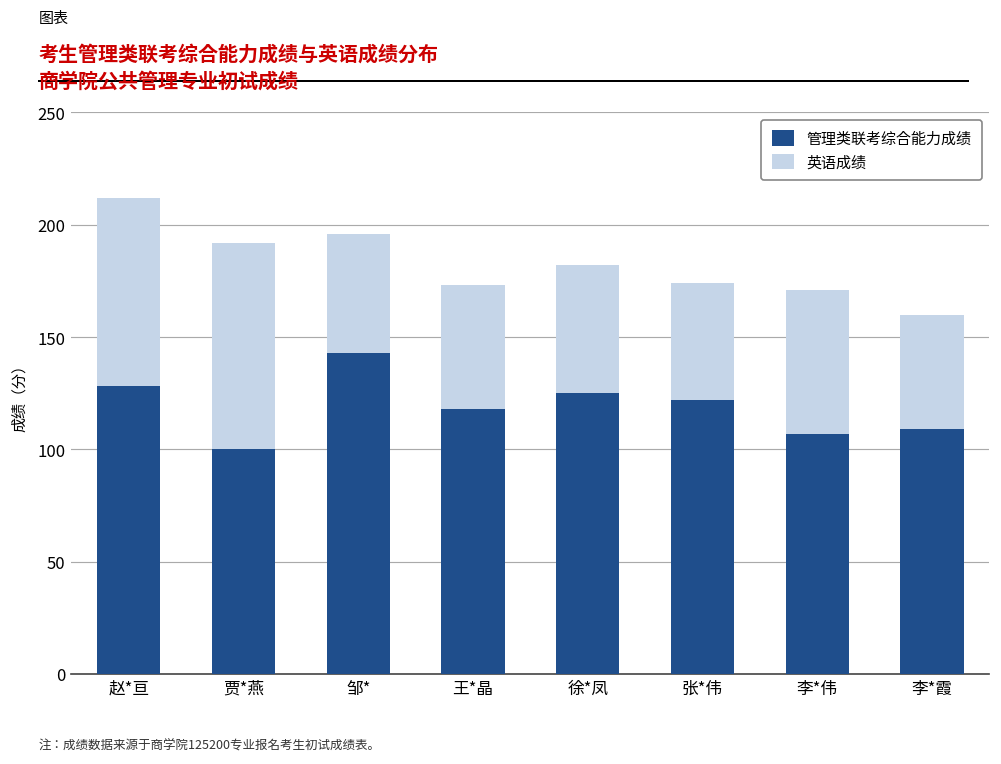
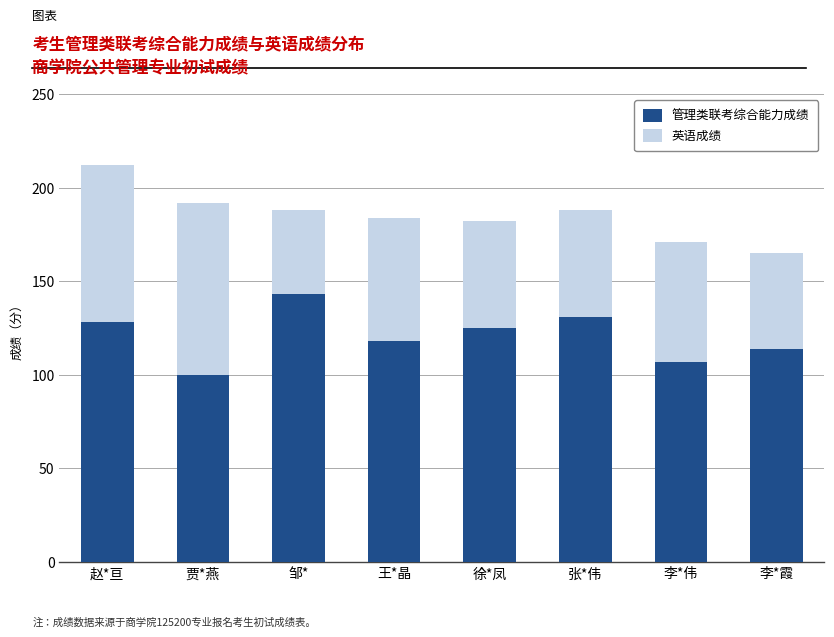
英语成绩, 邹*: 53 -> 45
英语成绩, 王*晶: 55 -> 66
管理类联考综合能力成绩, 张*伟: 122 -> 131
英语成绩, 张*伟: 52 -> 57
管理类联考综合能力成绩, 李*霞: 109 -> 114
